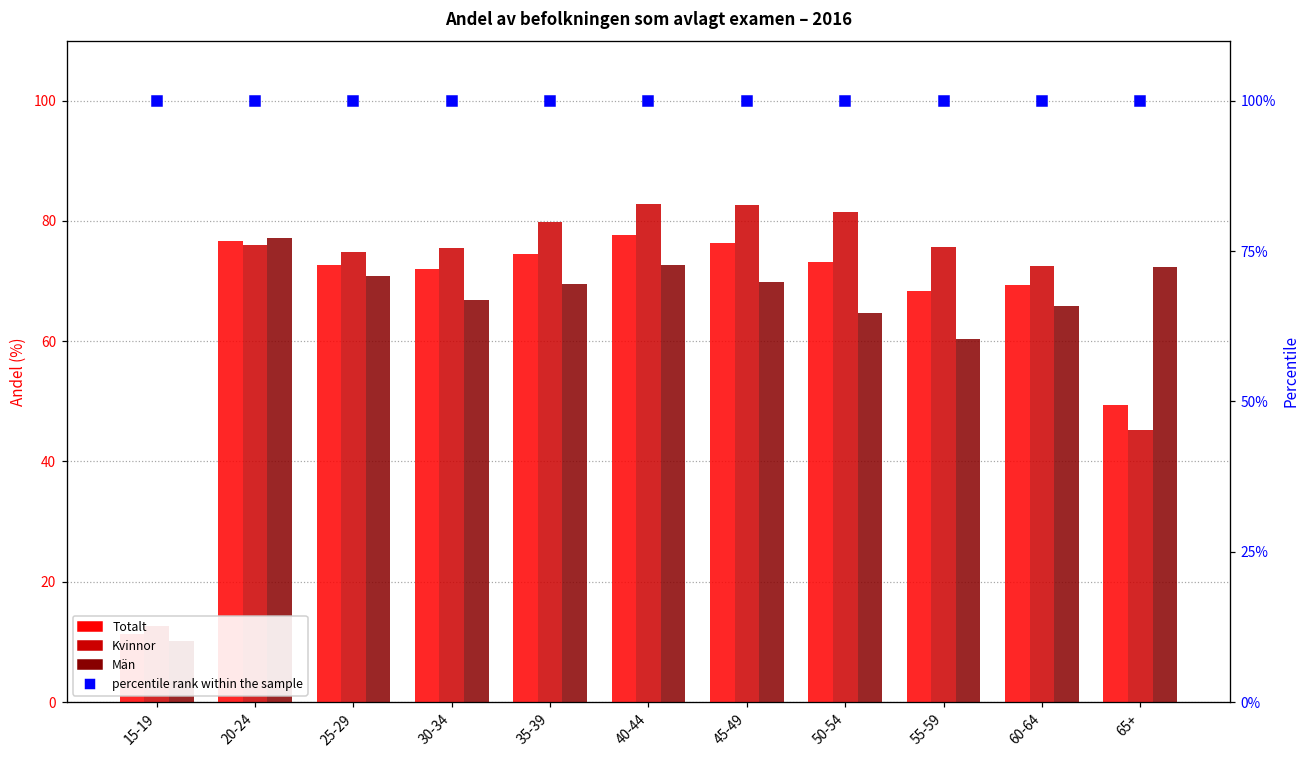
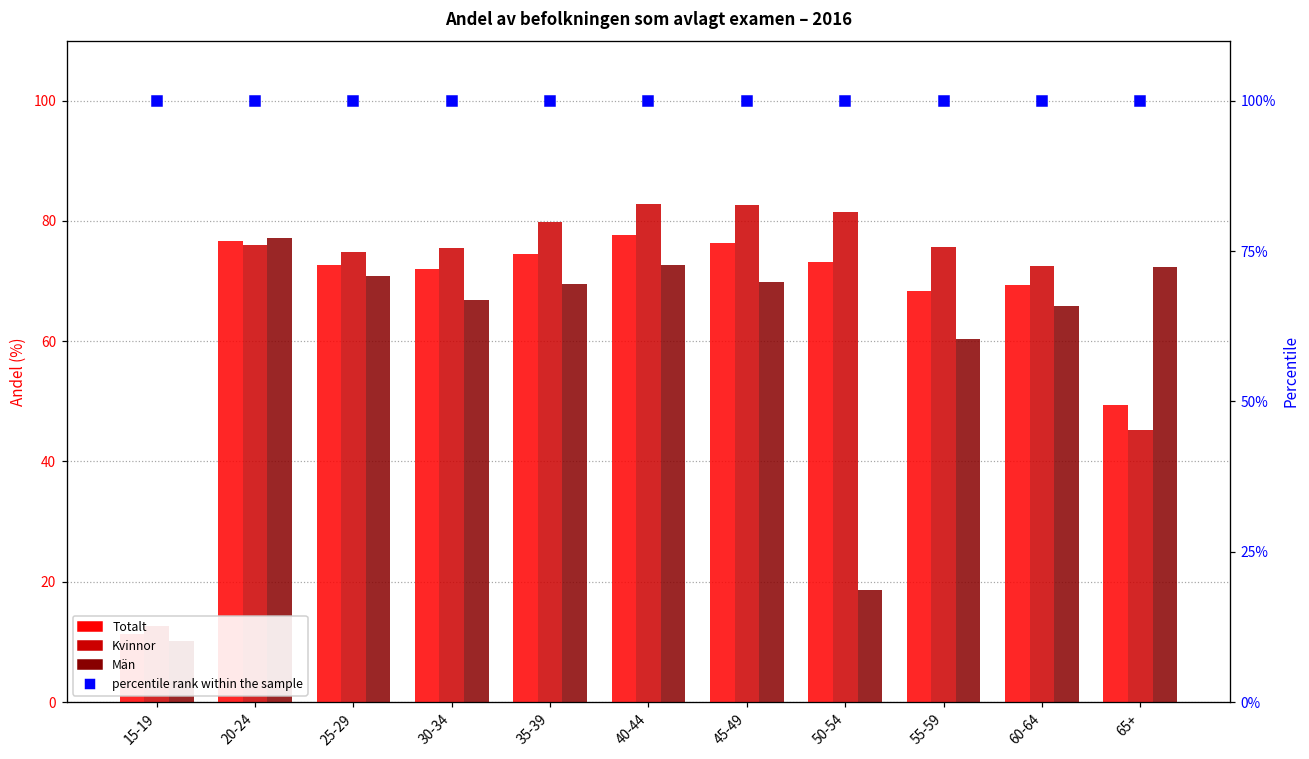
Män, 50-54: 65 -> 19
